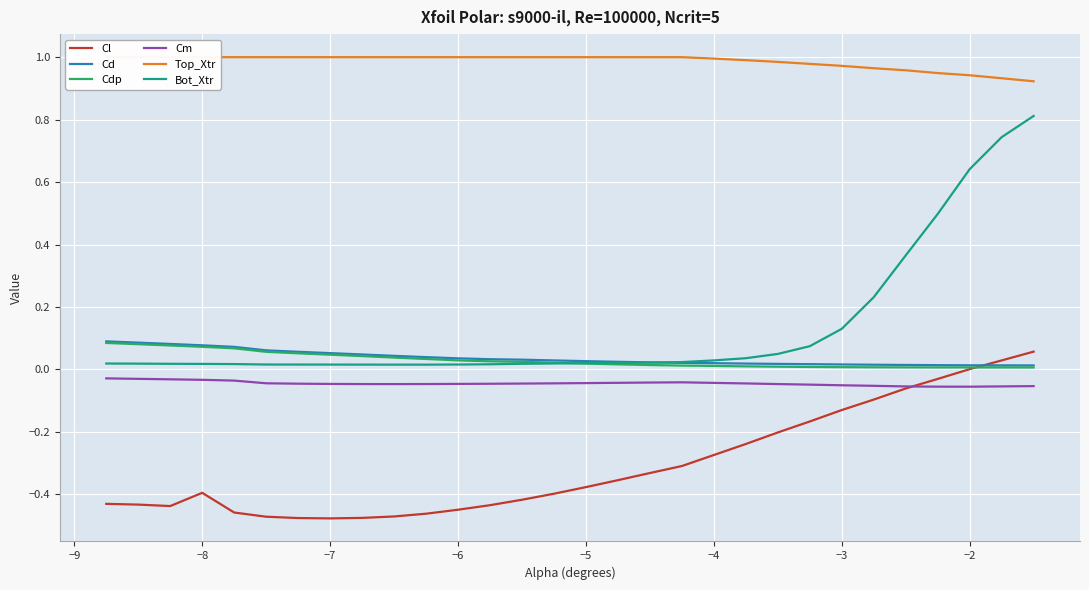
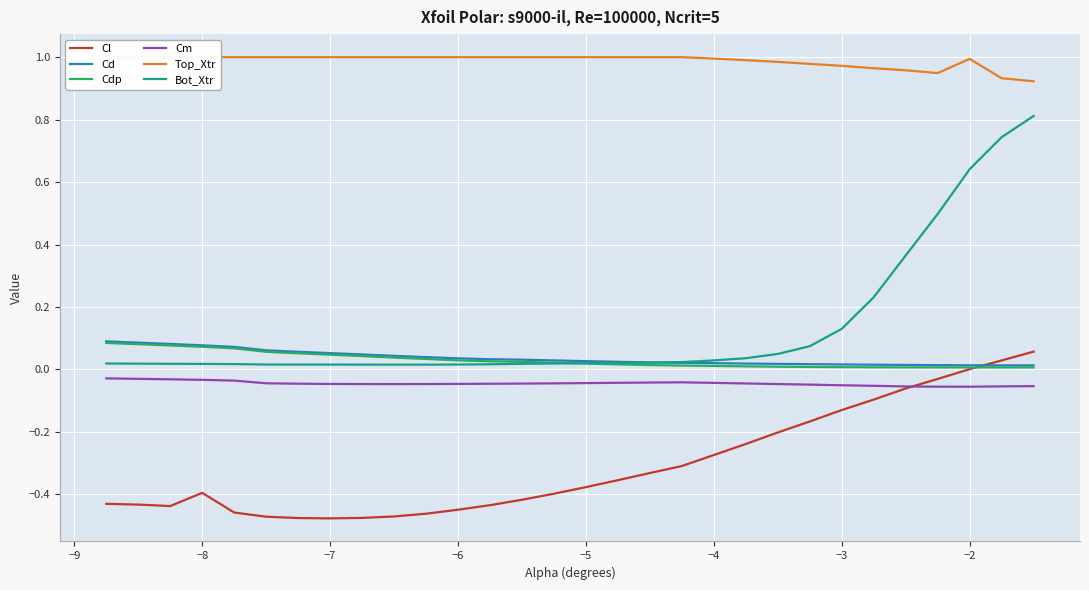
Top_Xtr, −2: 0.94 -> 0.99
